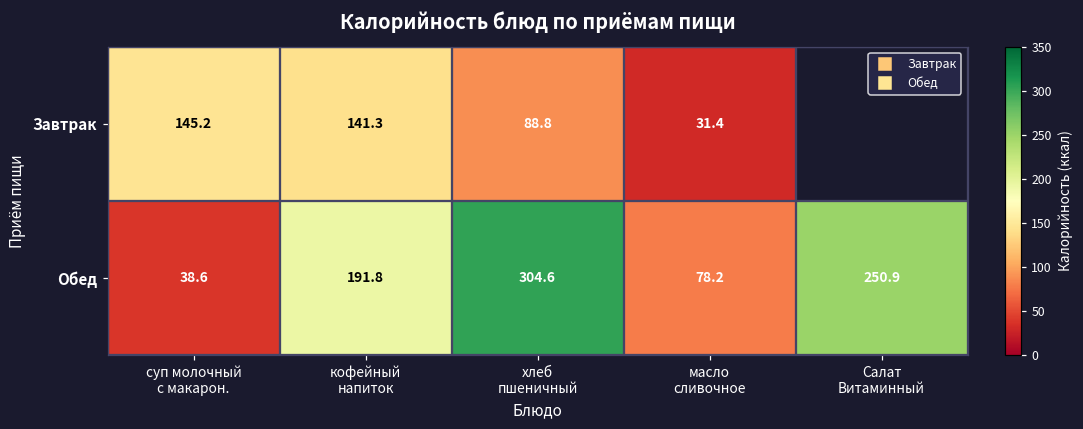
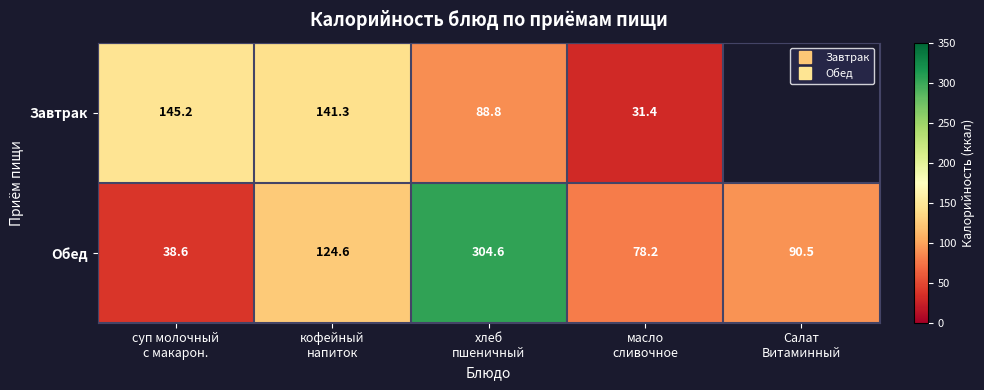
Обед, кофейный напиток: 191.8 -> 124.6
Обед, Салат Витаминный: 250.9 -> 90.5
